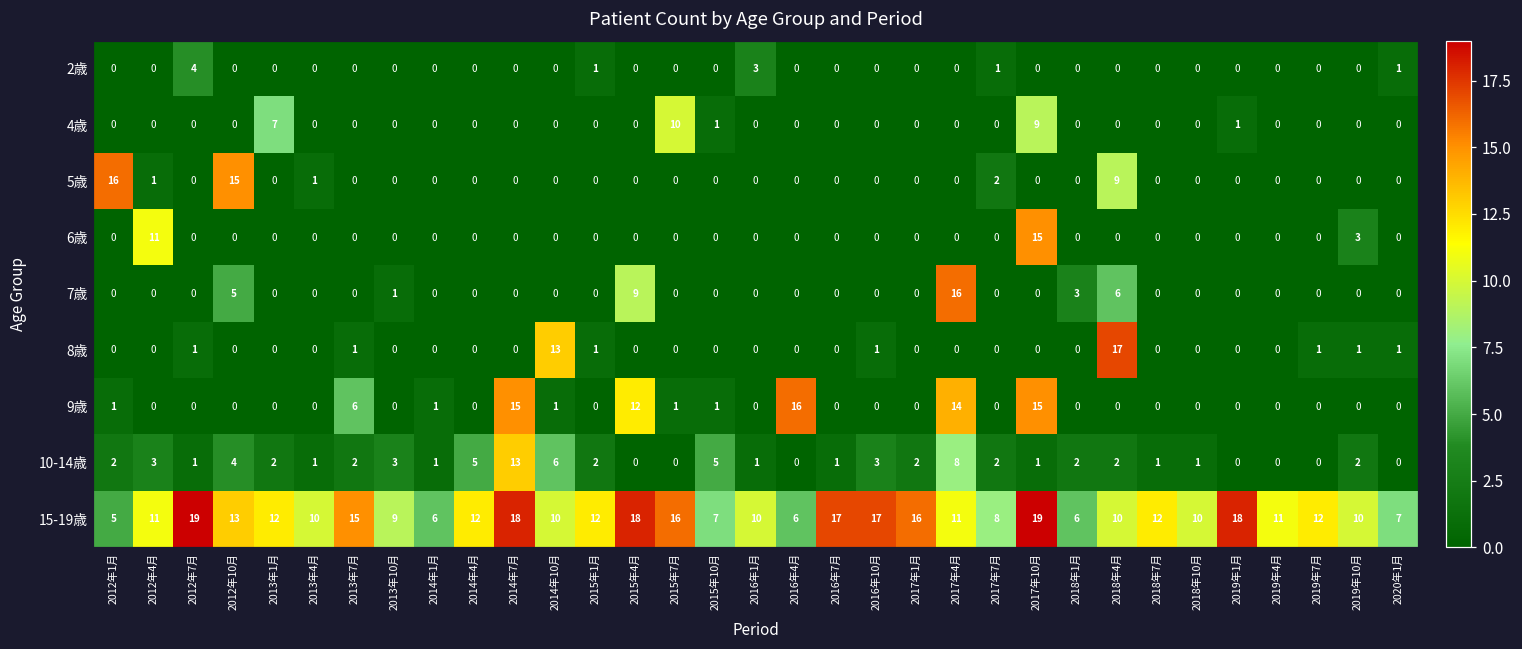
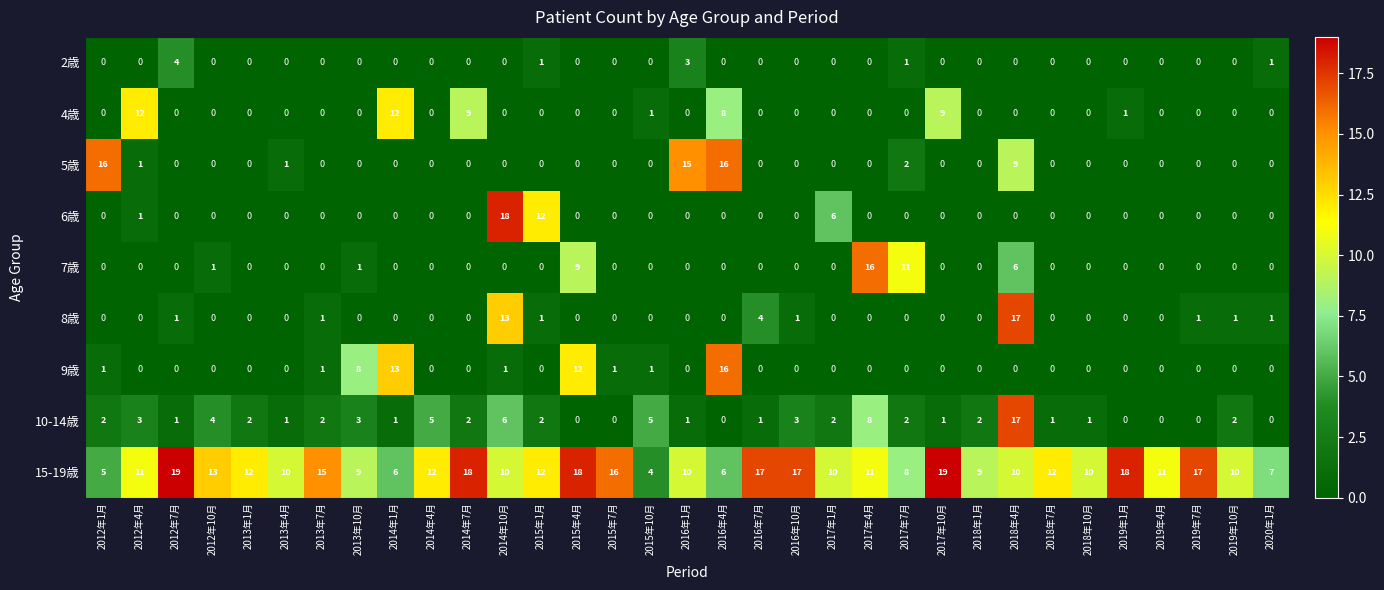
4歳, 2012年4月: 0 -> 12
4歳, 2013年1月: 7 -> 0
4歳, 2014年1月: 0 -> 12
4歳, 2014年7月: 0 -> 9
4歳, 2015年7月: 10 -> 0
4歳, 2016年4月: 0 -> 8
5歳, 2012年10月: 15 -> 0
5歳, 2016年1月: 0 -> 15
5歳, 2016年4月: 0 -> 16
6歳, 2012年4月: 11 -> 1
6歳, 2014年10月: 0 -> 18
6歳, 2015年1月: 0 -> 12
6歳, 2017年1月: 0 -> 6
6歳, 2017年10月: 15 -> 0
6歳, 2019年10月: 3 -> 0
7歳, 2012年10月: 5 -> 1
7歳, 2017年7月: 0 -> 11
7歳, 2018年1月: 3 -> 0
8歳, 2016年7月: 0 -> 4
9歳, 2013年7月: 6 -> 1
9歳, 2013年10月: 0 -> 8
9歳, 2014年1月: 1 -> 13
9歳, 2014年7月: 15 -> 0
9歳, 2017年4月: 14 -> 0
9歳, 2017年10月: 15 -> 0
10-14歳, 2014年7月: 13 -> 2
10-14歳, 2018年4月: 2 -> 17
15-19歳, 2015年10月: 7 -> 4
15-19歳, 2017年1月: 16 -> 10
15-19歳, 2018年1月: 6 -> 9
15-19歳, 2019年7月: 12 -> 17
